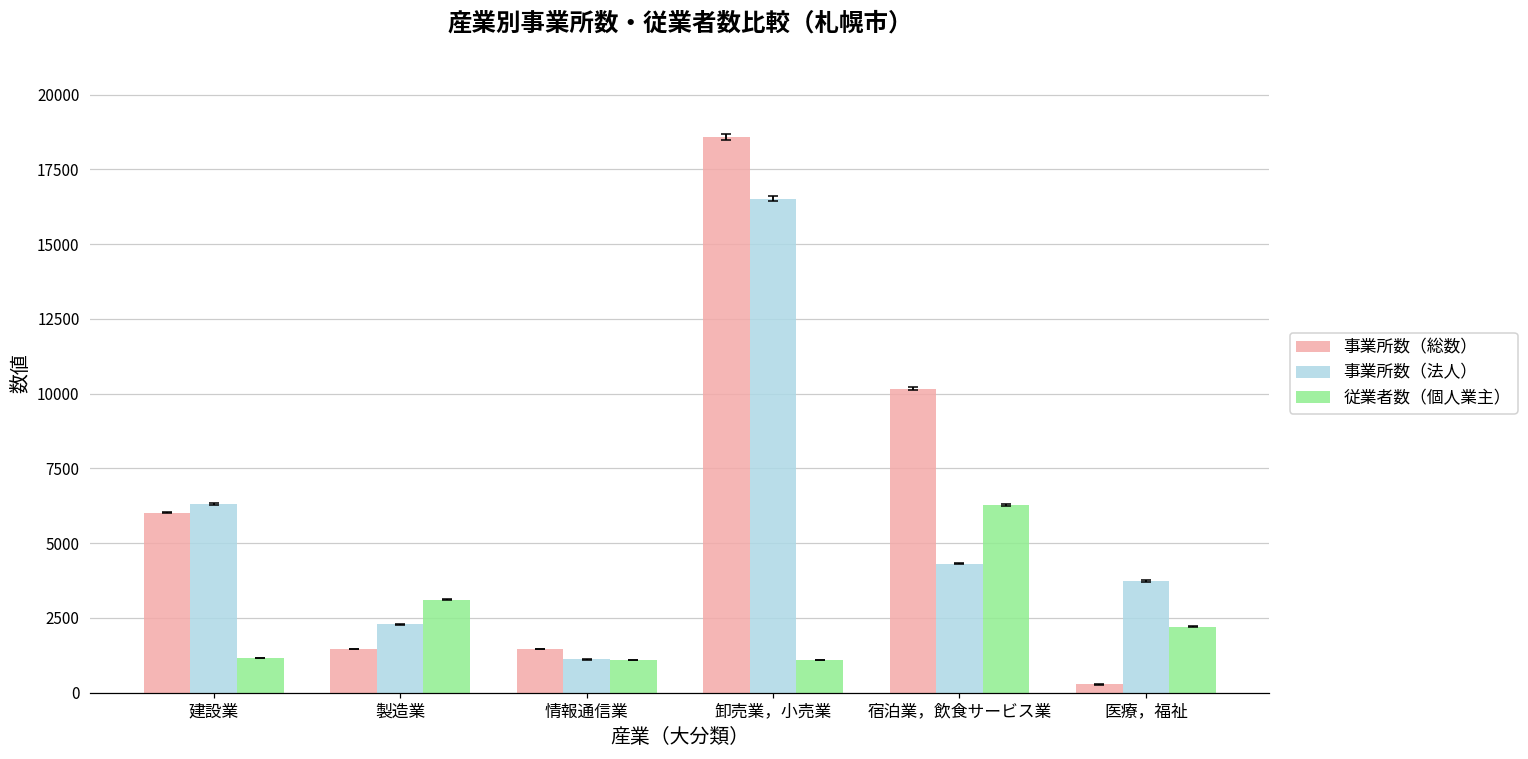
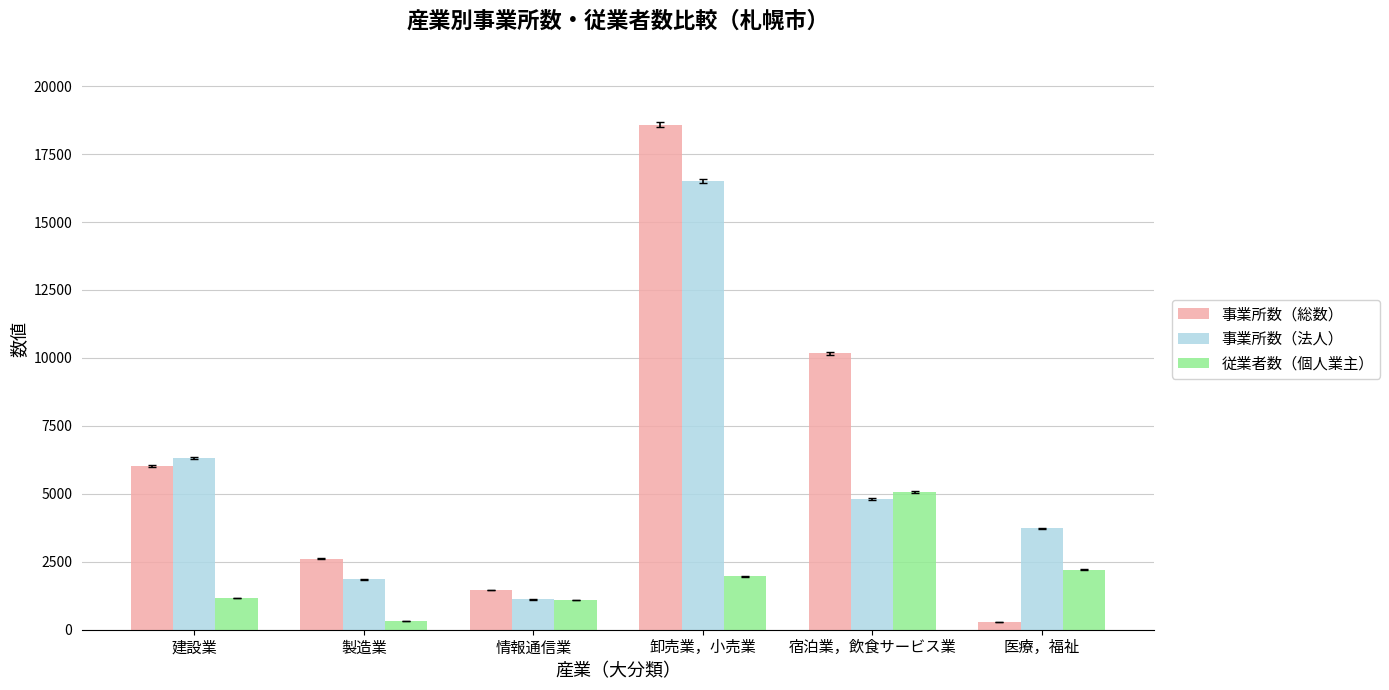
事業所数（総数）, 製造業: 1500 -> 2600
事業所数（法人）, 製造業: 2300 -> 1800
従業者数（個人業主）, 製造業: 3100 -> 300
従業者数（個人業主）, 卸売業，小売業: 1100 -> 2000
事業所数（法人）, 宿泊業，飲食サービス業: 4300 -> 4800
従業者数（個人業主）, 宿泊業，飲食サービス業: 6300 -> 5100
